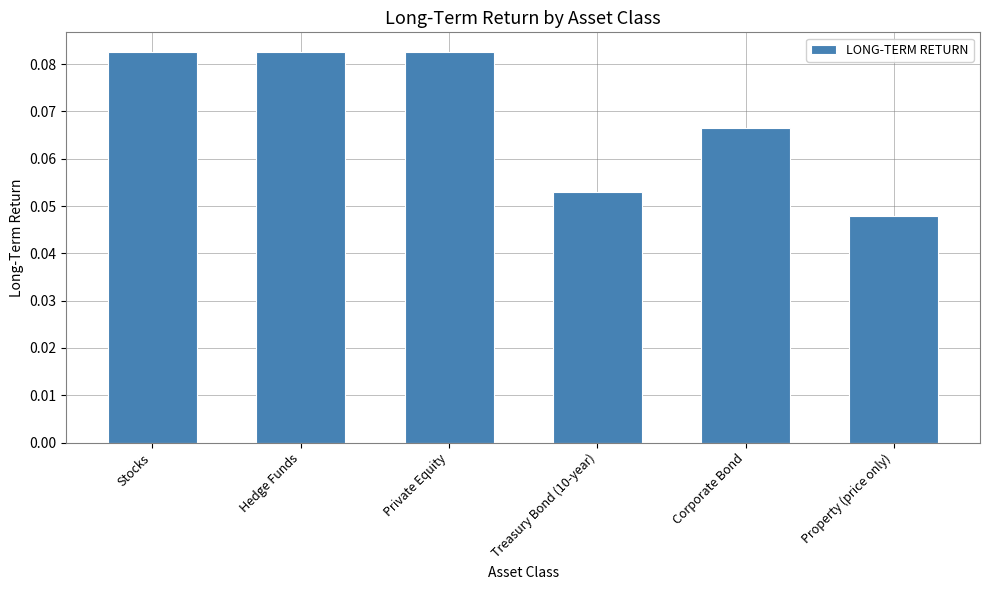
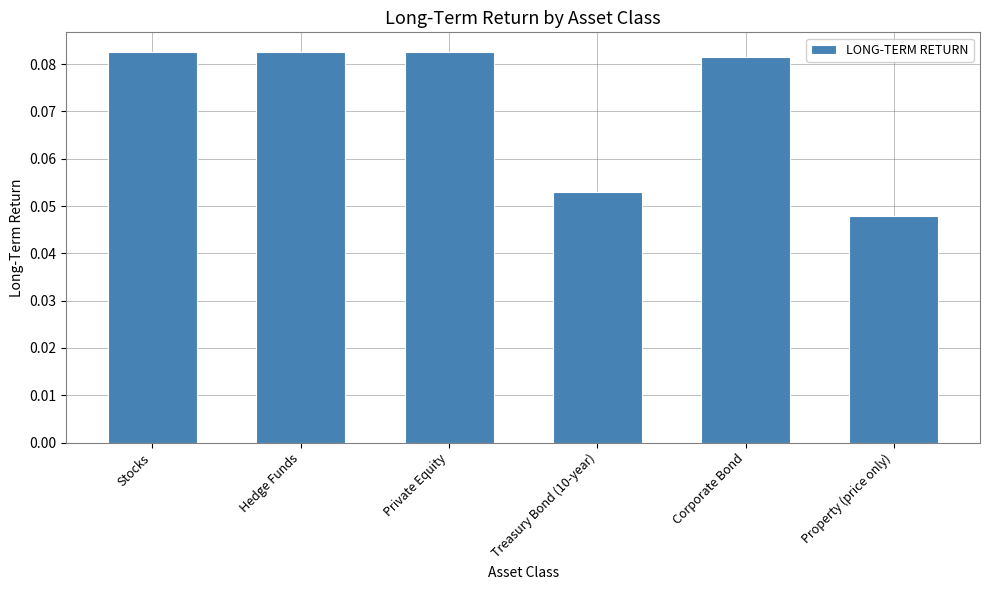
Corporate Bond: 0.067 -> 0.082
